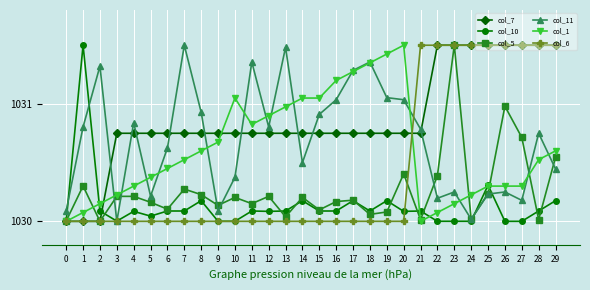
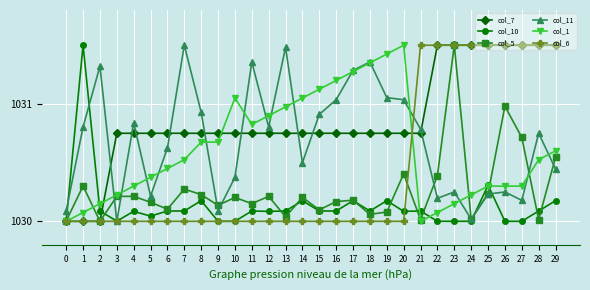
col_1, 8: 1030.60 -> 1030.68
col_1, 15: 1031.05 -> 1031.13
